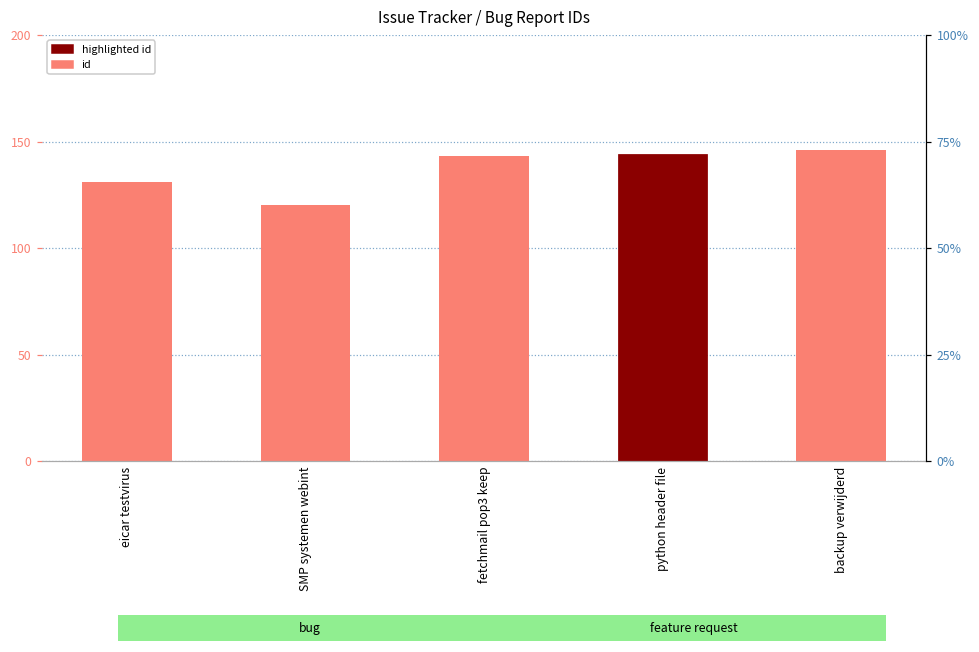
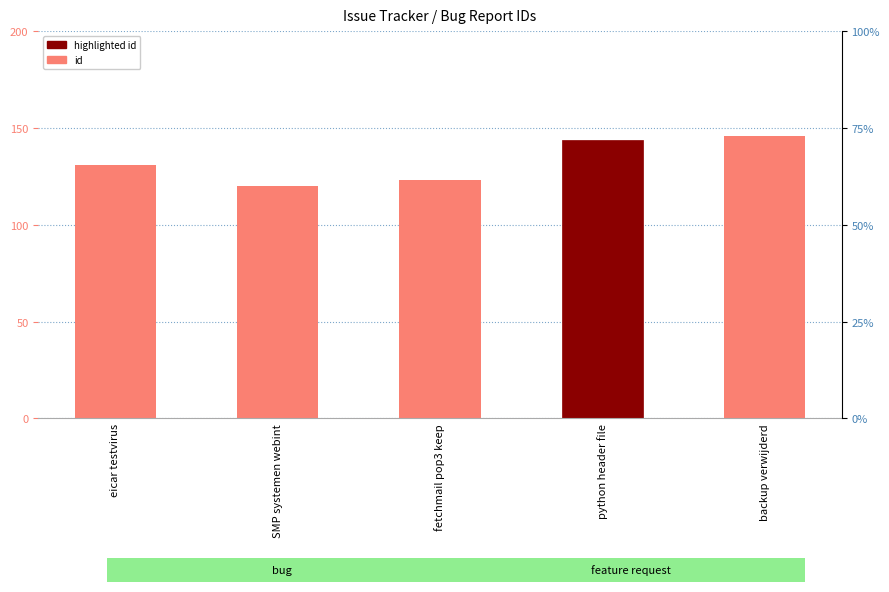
fetchmail pop3 keep: 143 -> 123
